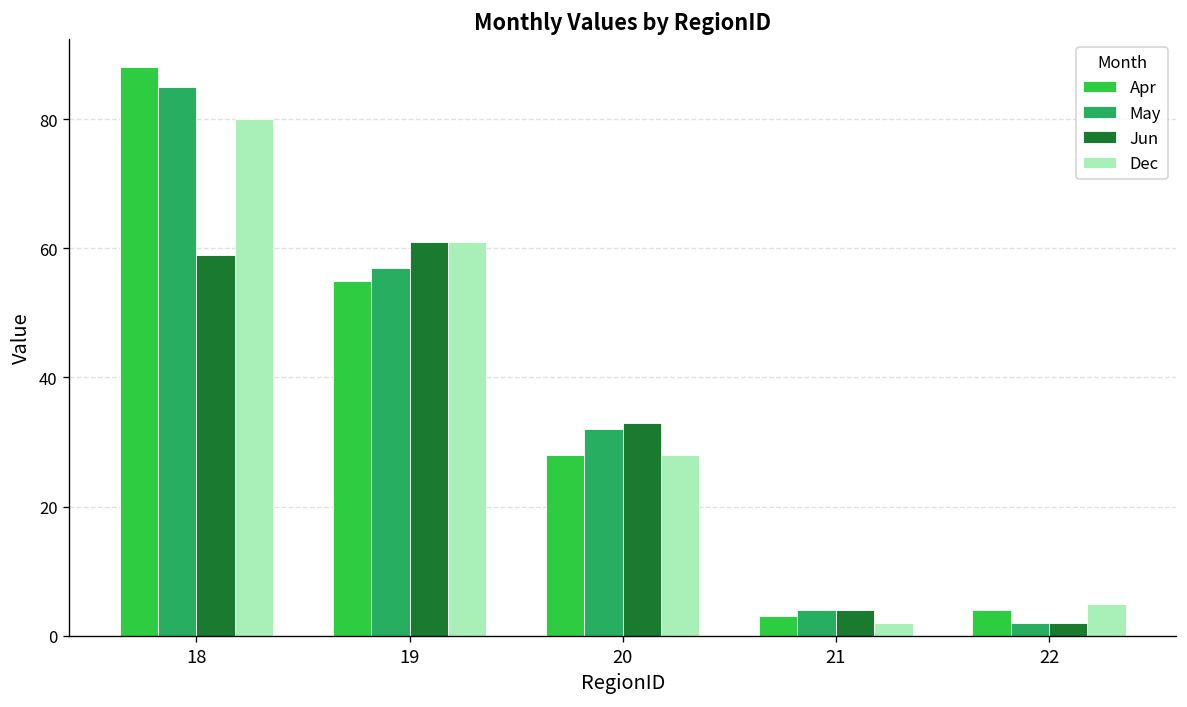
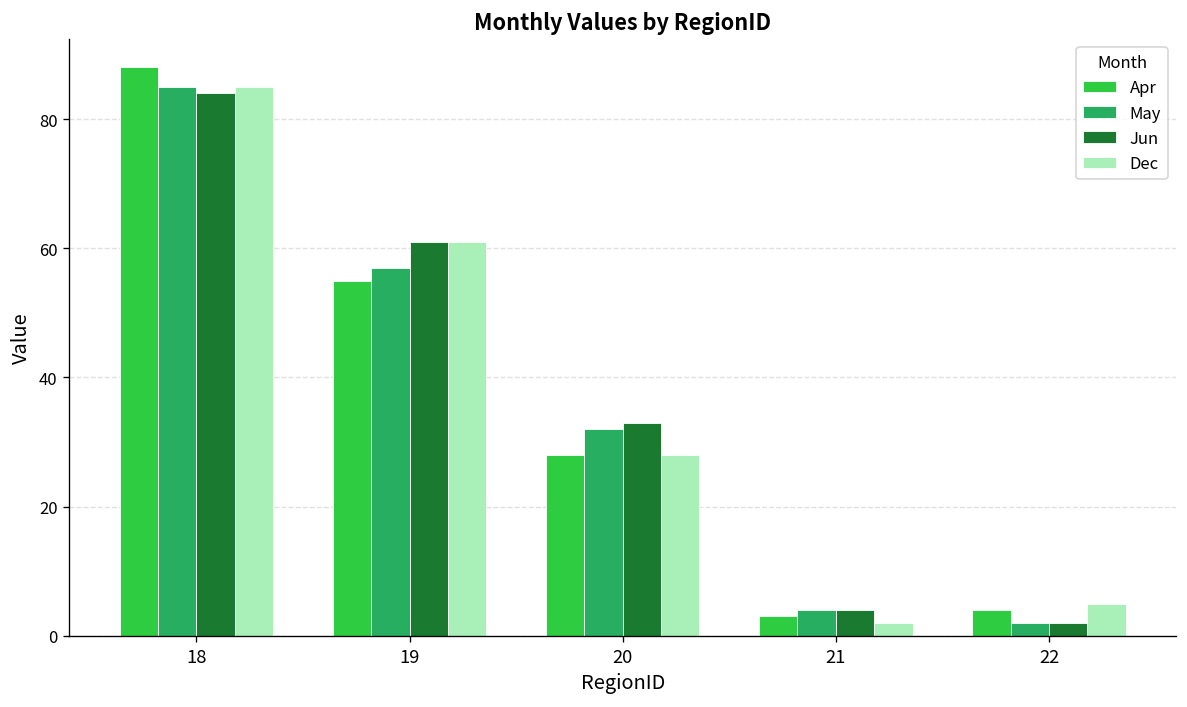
Jun, 18: 59 -> 84
Dec, 18: 80 -> 85
